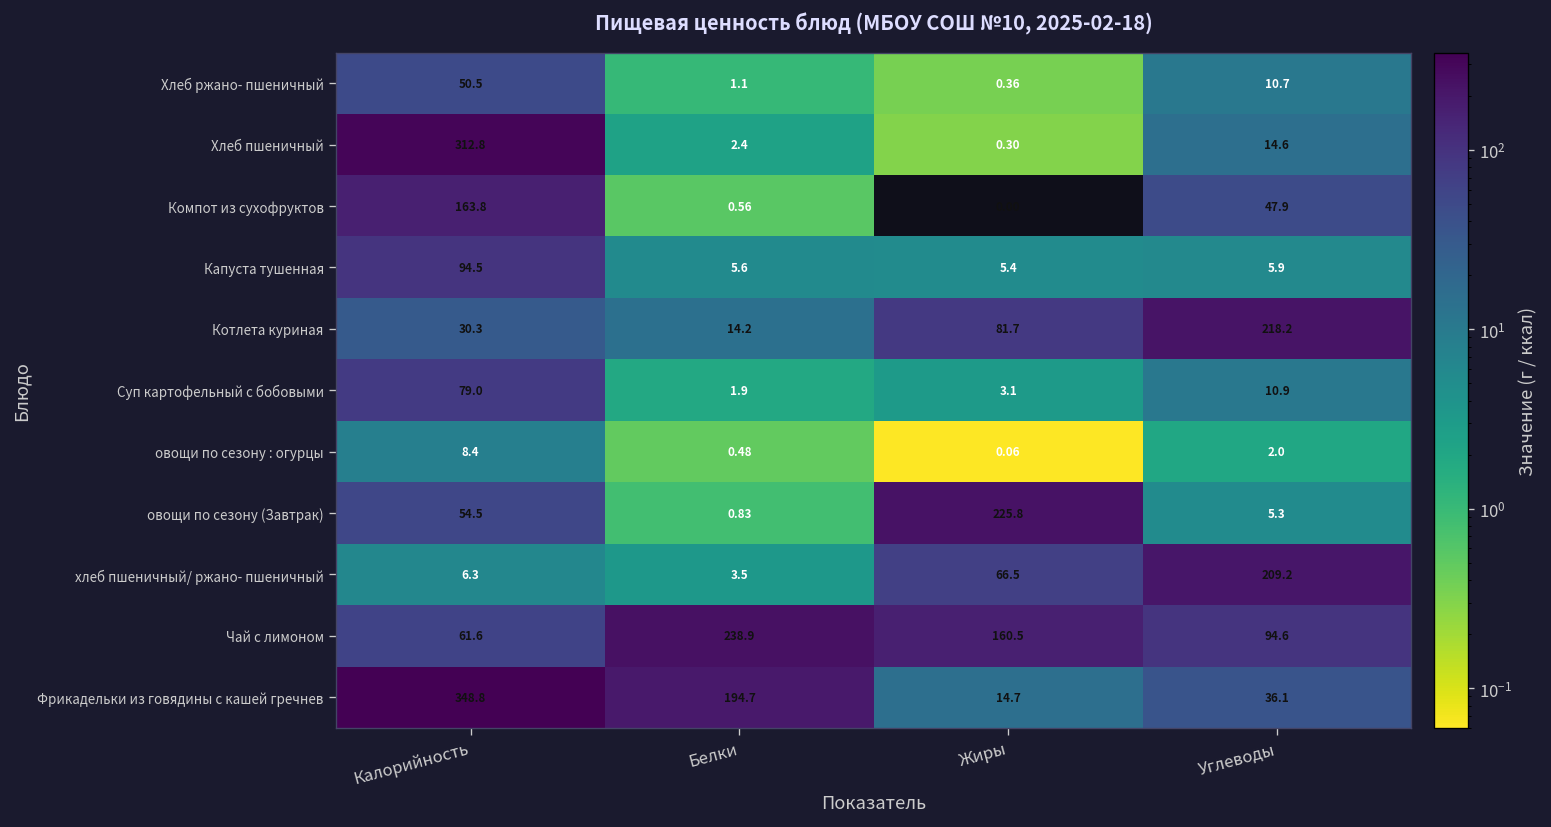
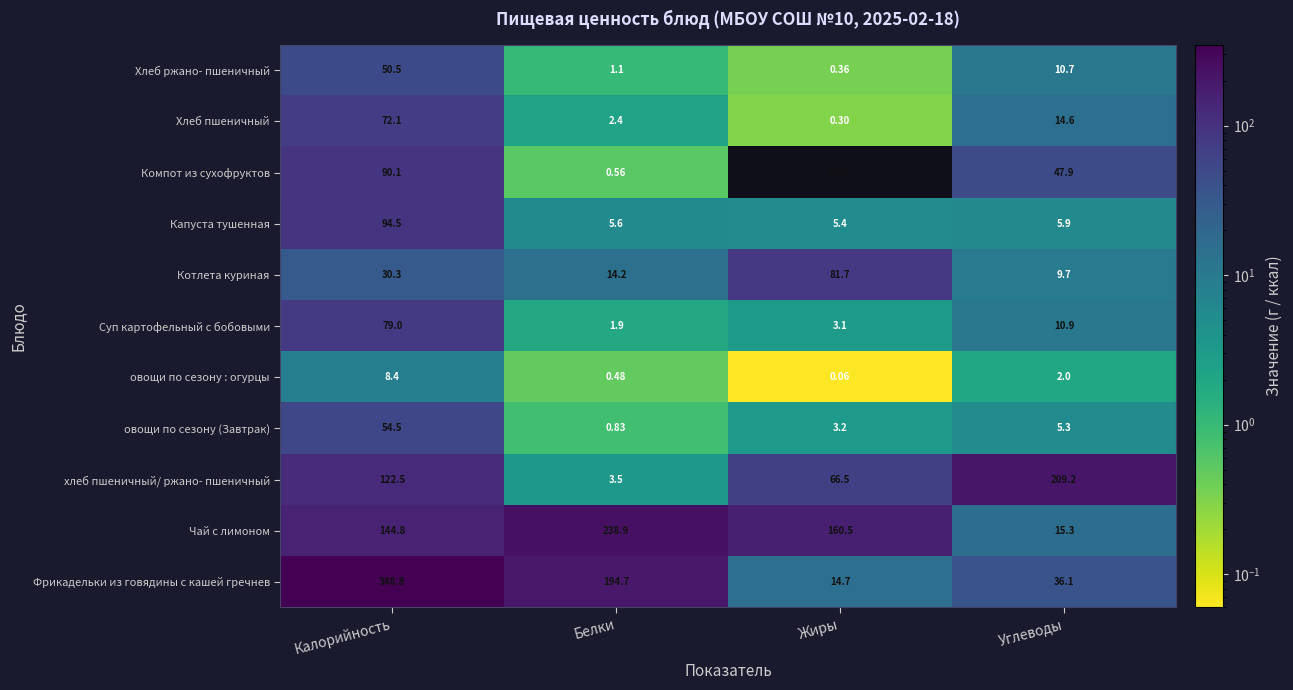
Хлеб пшеничный, Калорийность: 312.8 -> 72.1
Компот из сухофруктов, Калорийность: 163.8 -> 90.1
Котлета куриная, Углеводы: 218.2 -> 9.7
овощи по сезону (Завтрак), Жиры: 225.8 -> 3.2
хлеб пшеничный/ ржано- пшеничный, Калорийность: 6.3 -> 122.5
Чай с лимоном, Калорийность: 61.6 -> 144.8
Чай с лимоном, Углеводы: 94.6 -> 15.3
